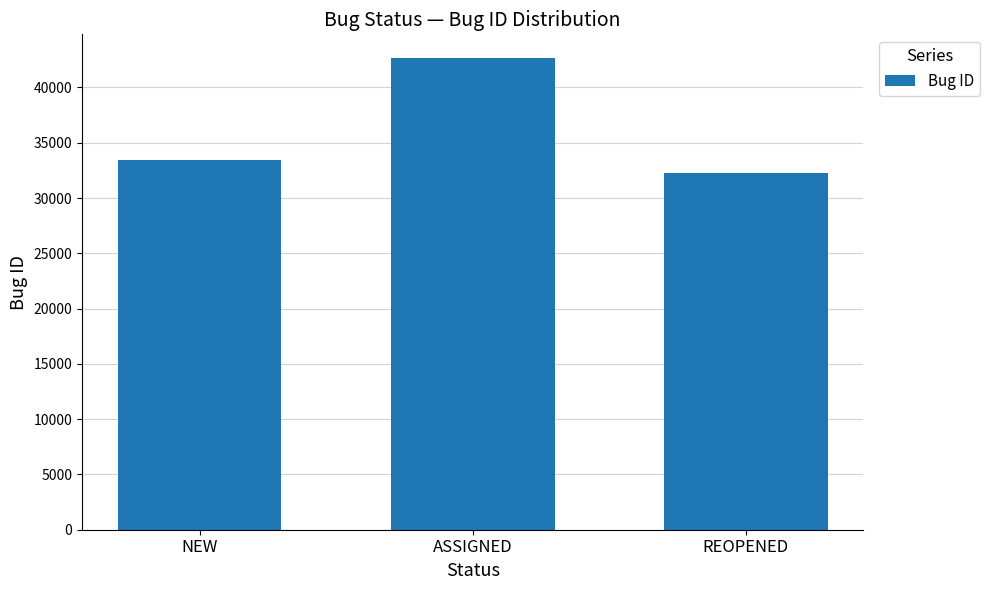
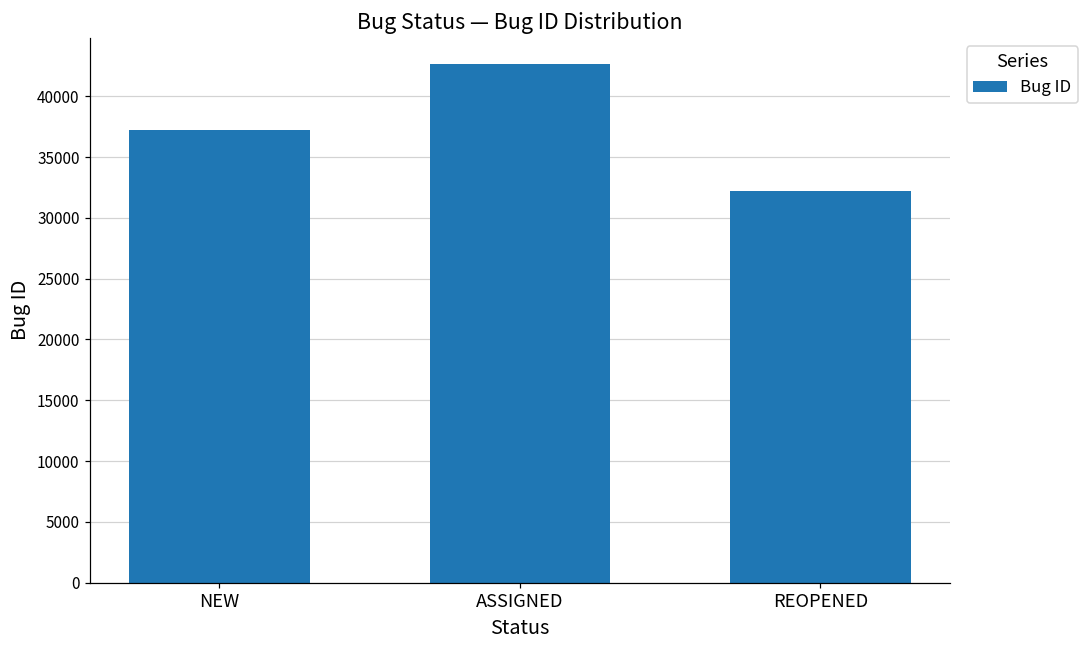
NEW: 33500 -> 37200
